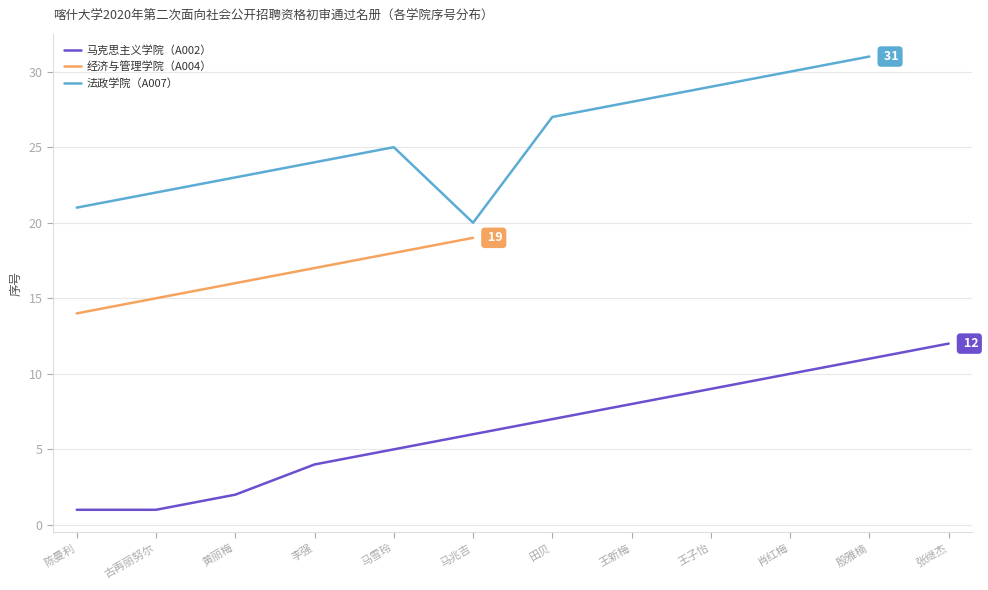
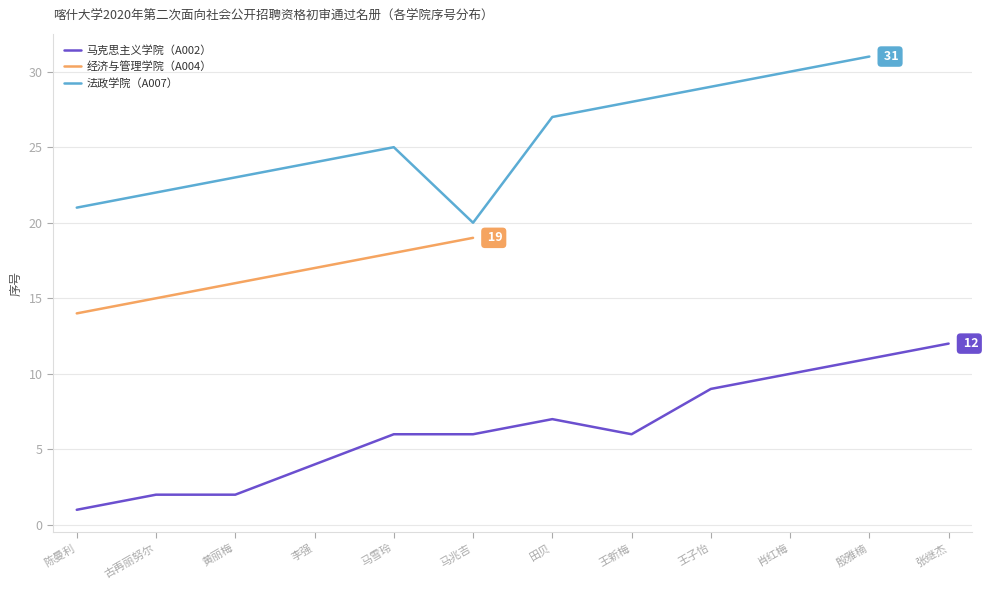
马克思主义学院（A002）, 古再丽努尔: 1 -> 2
马克思主义学院（A002）, 马雪玲: 5 -> 6
马克思主义学院（A002）, 王新梅: 8 -> 6
